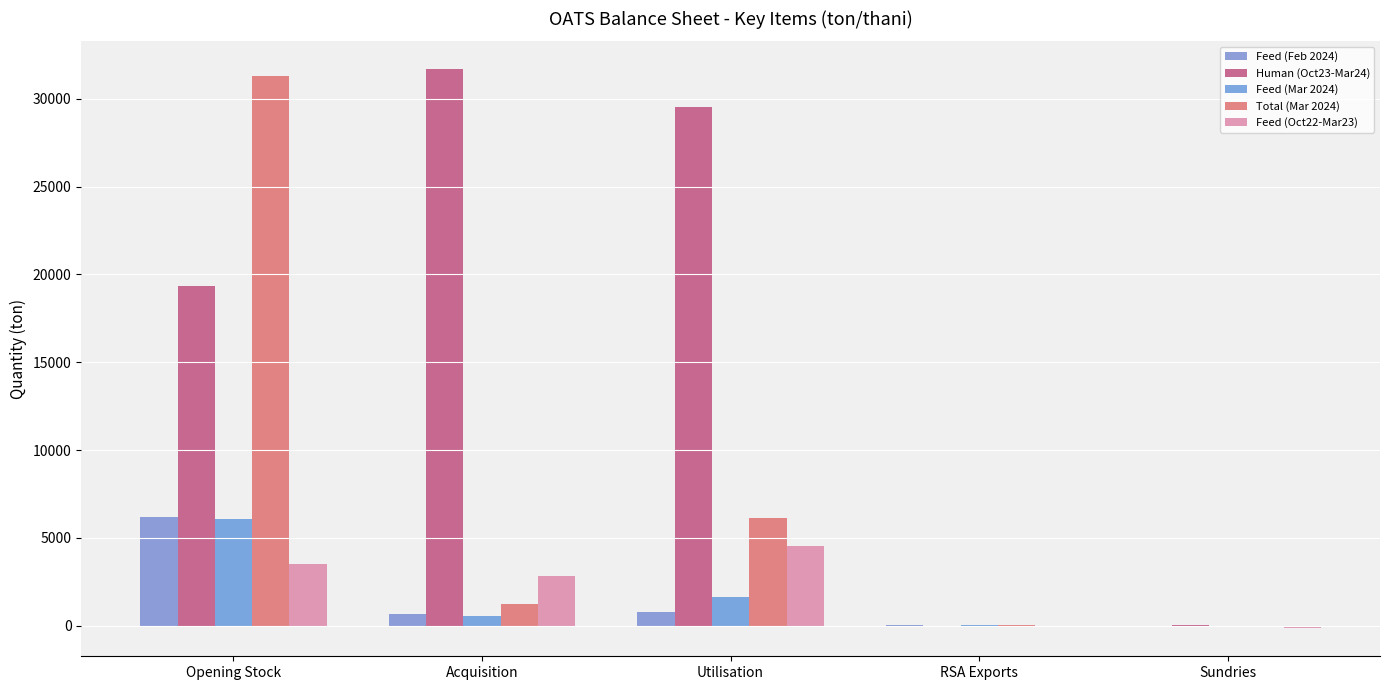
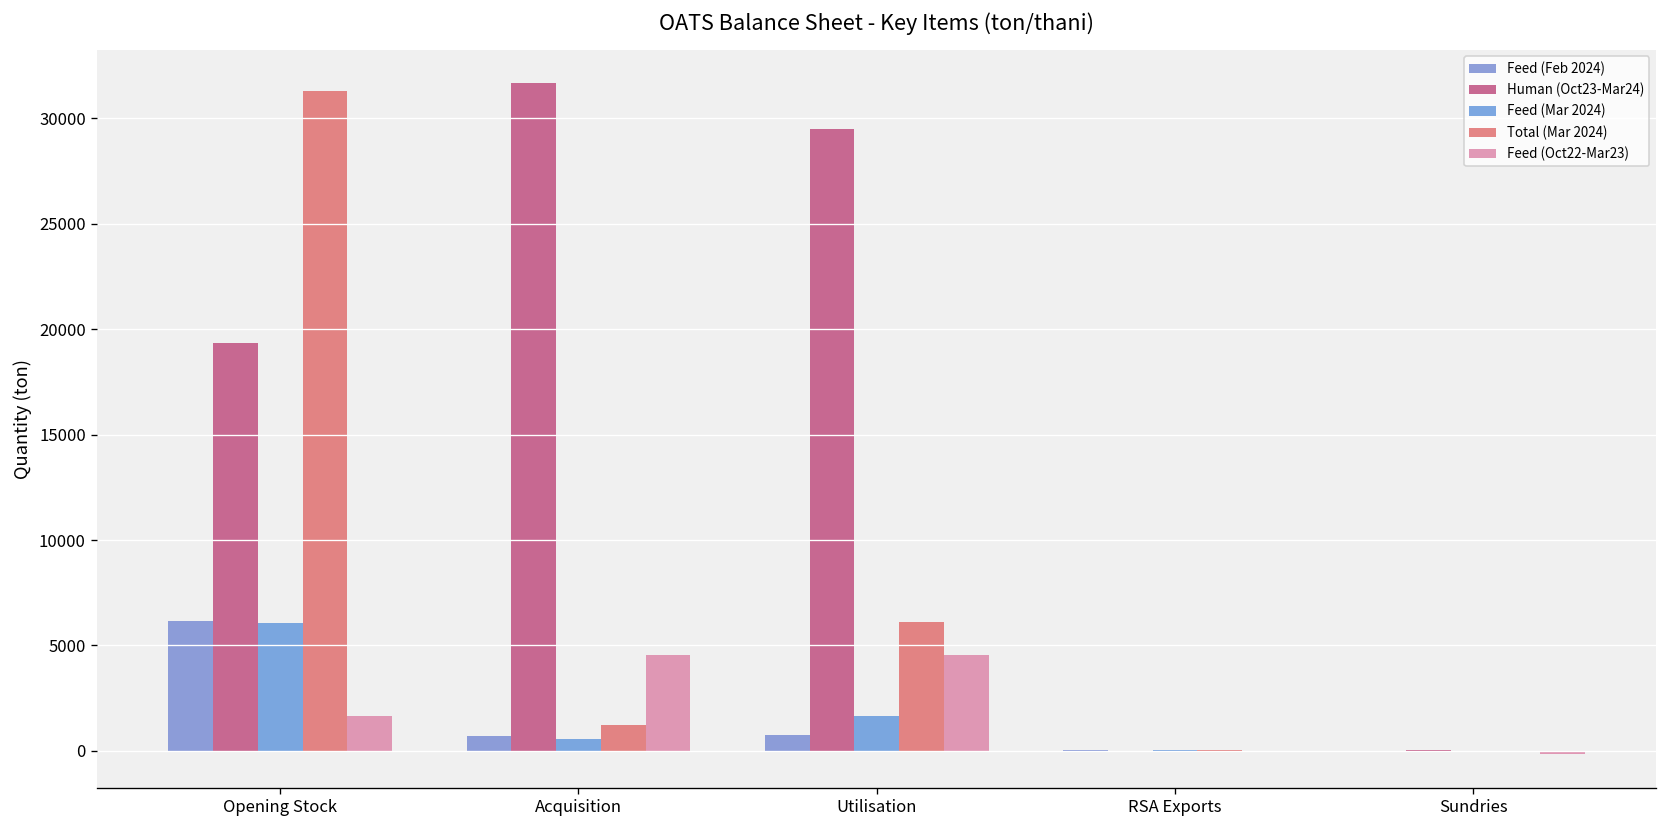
Feed (Oct22-Mar23), Opening Stock: 3500 -> 1600
Feed (Oct22-Mar23), Acquisition: 2800 -> 4600
